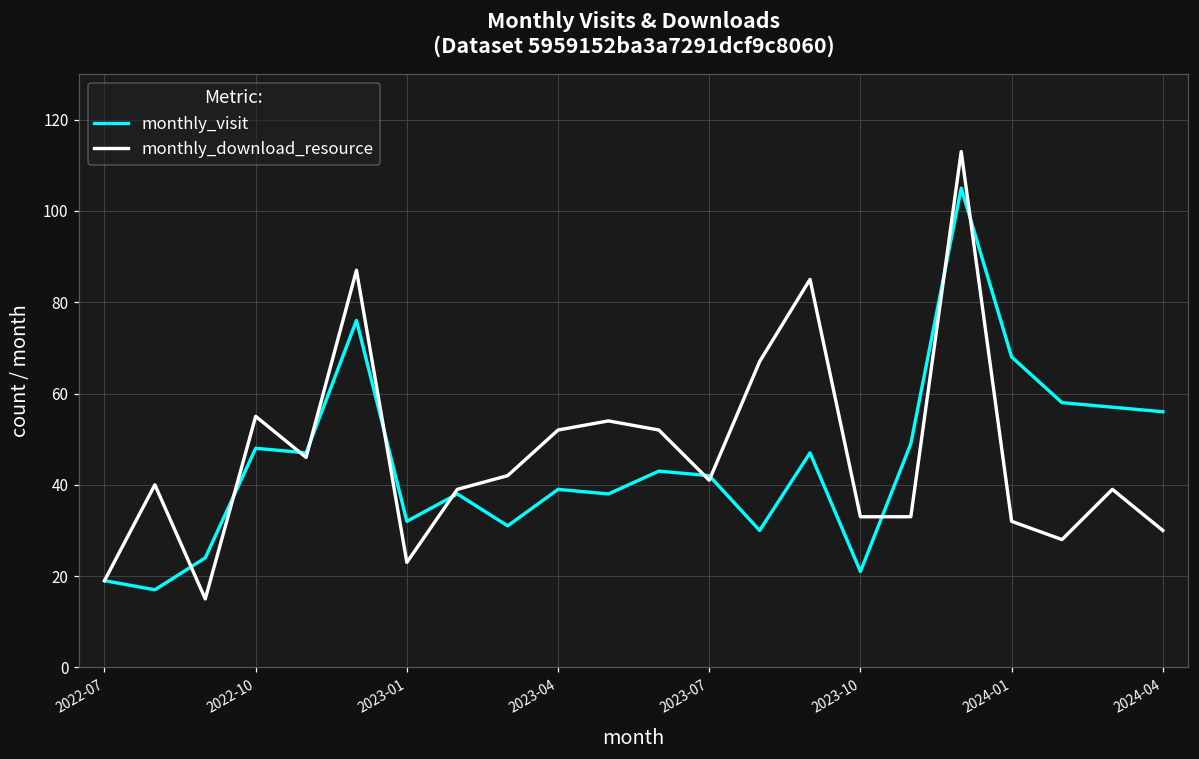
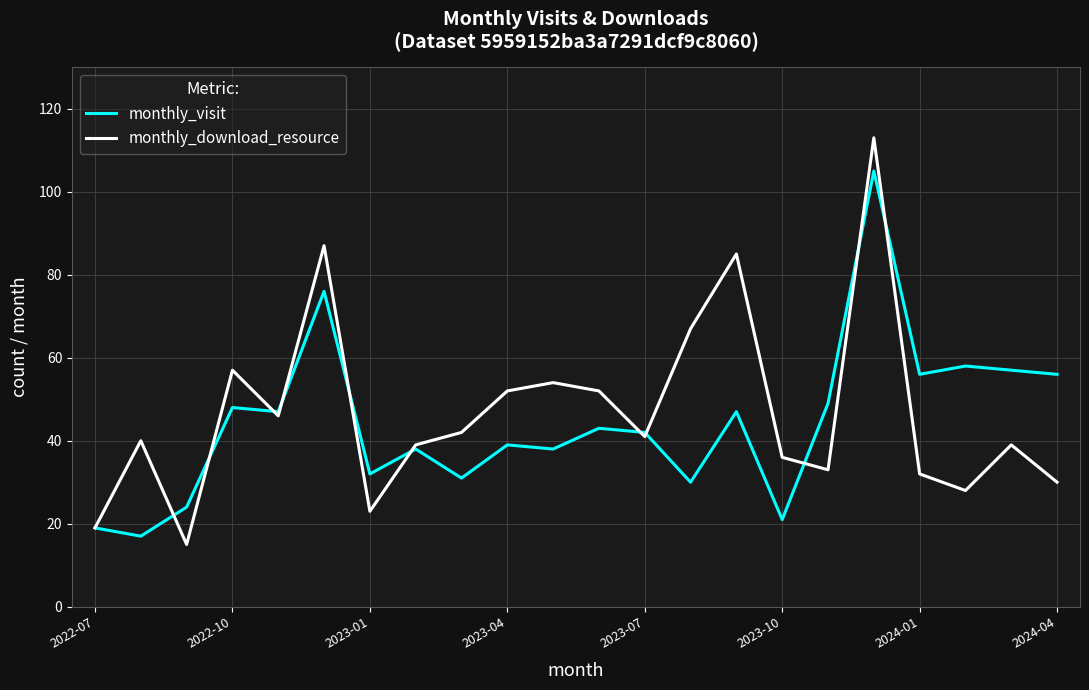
monthly_download_resource, 2022-10: 55 -> 57
monthly_download_resource, 2023-10: 33 -> 36
monthly_visit, 2024-01: 68 -> 56
